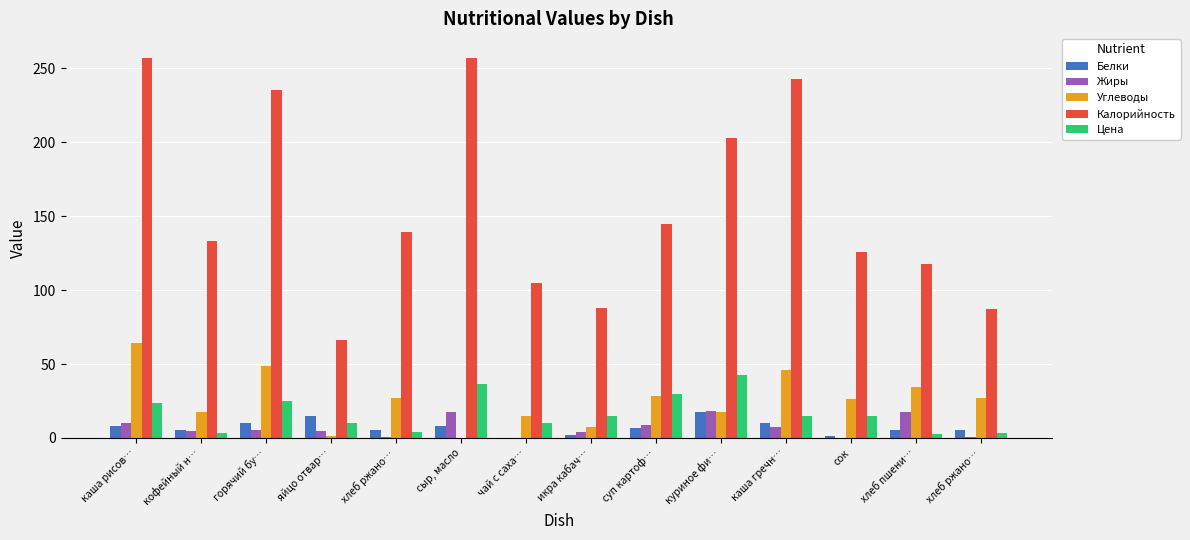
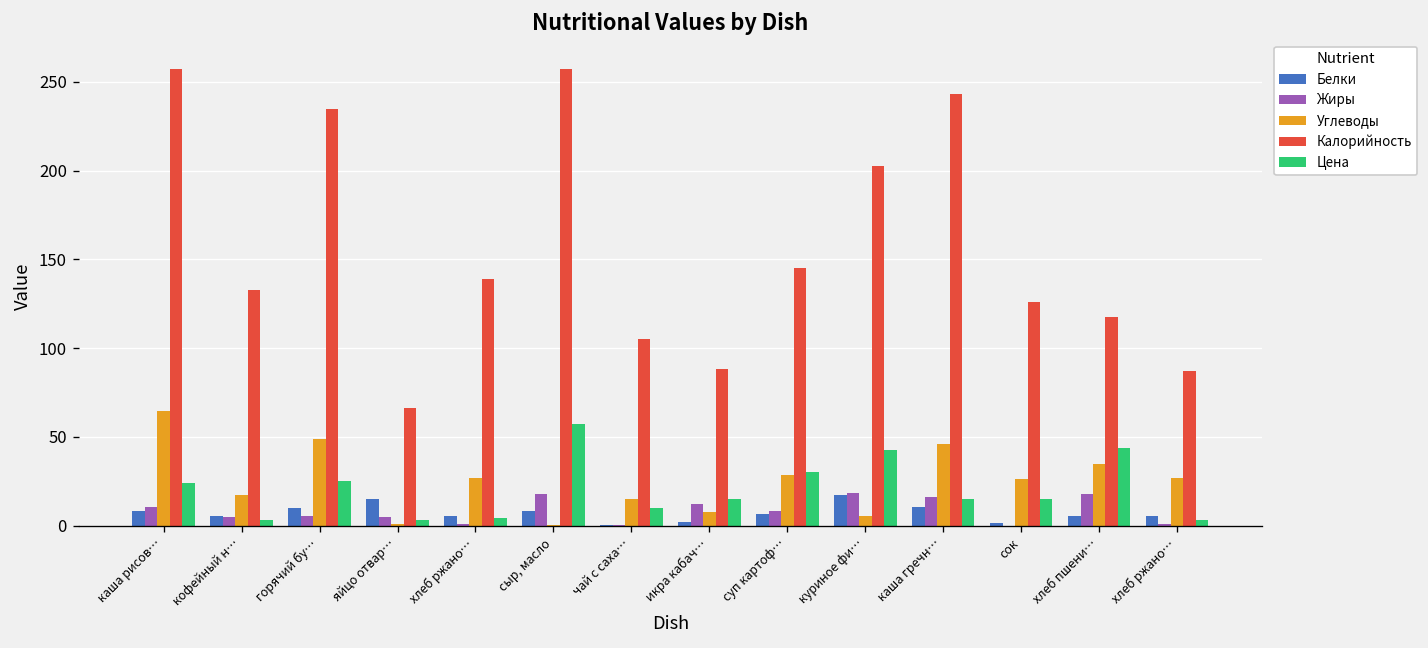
Цена, яйцо отвар…: 10 -> 3
Цена, сыр, масло: 36 -> 57
Жиры, икра кабач…: 4 -> 12
Углеводы, куриное фи…: 17 -> 5
Жиры, каша гречн…: 7 -> 16
Цена, хлеб пшени…: 3 -> 44
